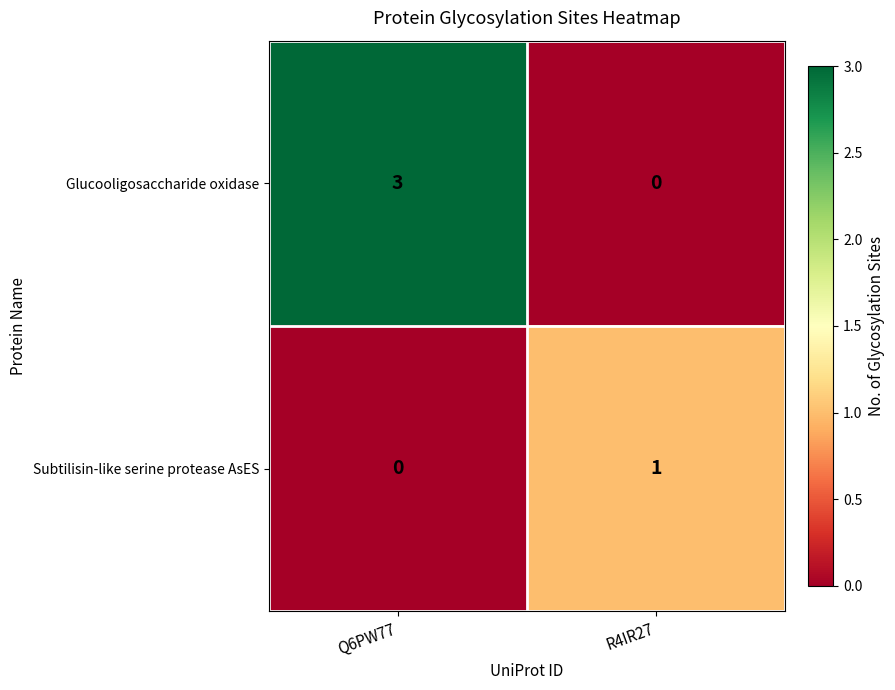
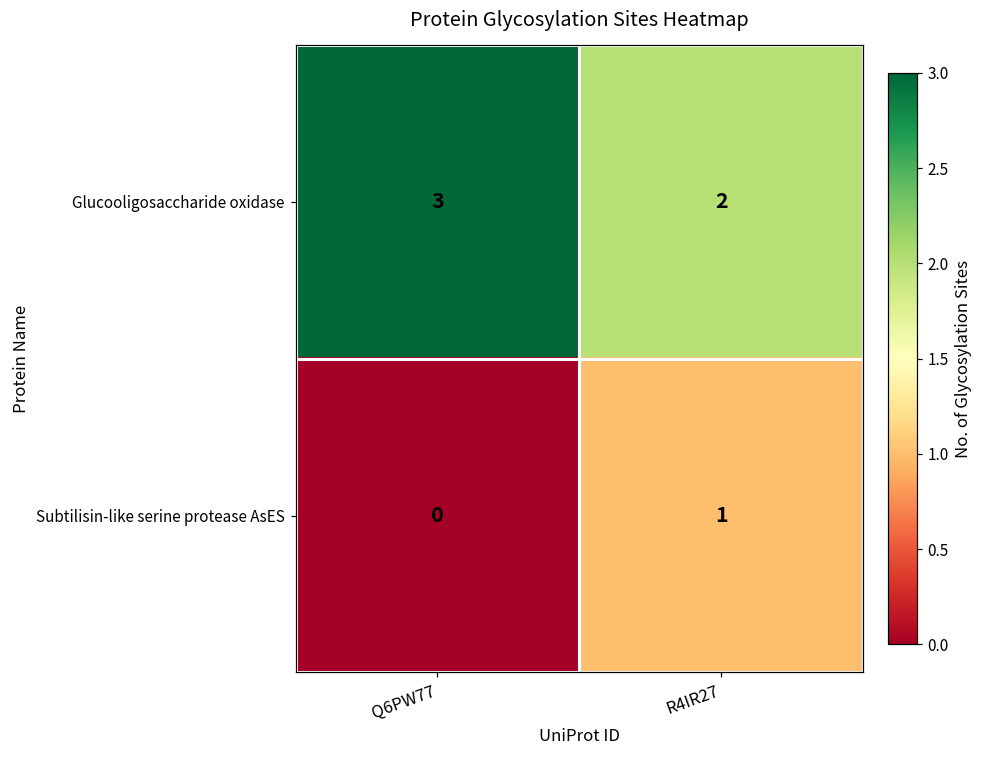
Glucooligosaccharide oxidase, R4IR27: 0 -> 2
